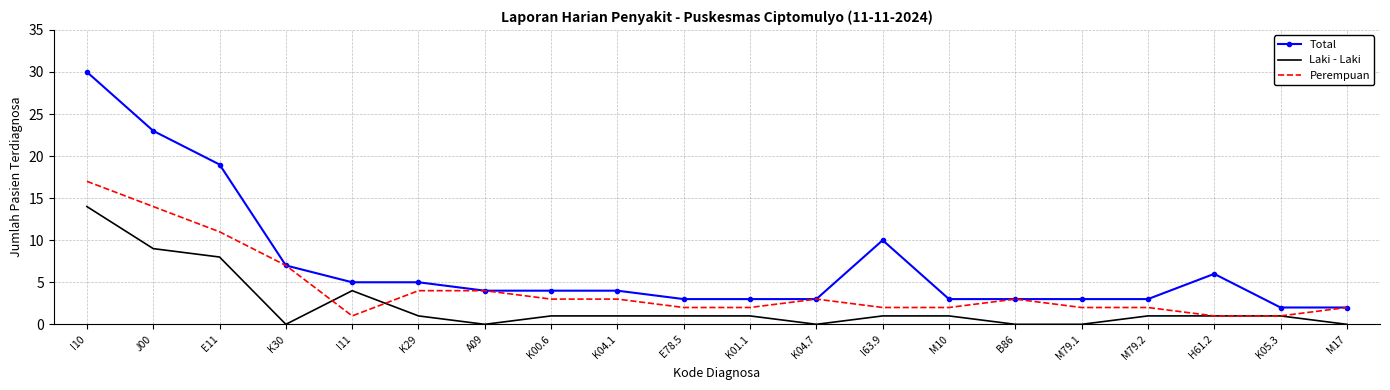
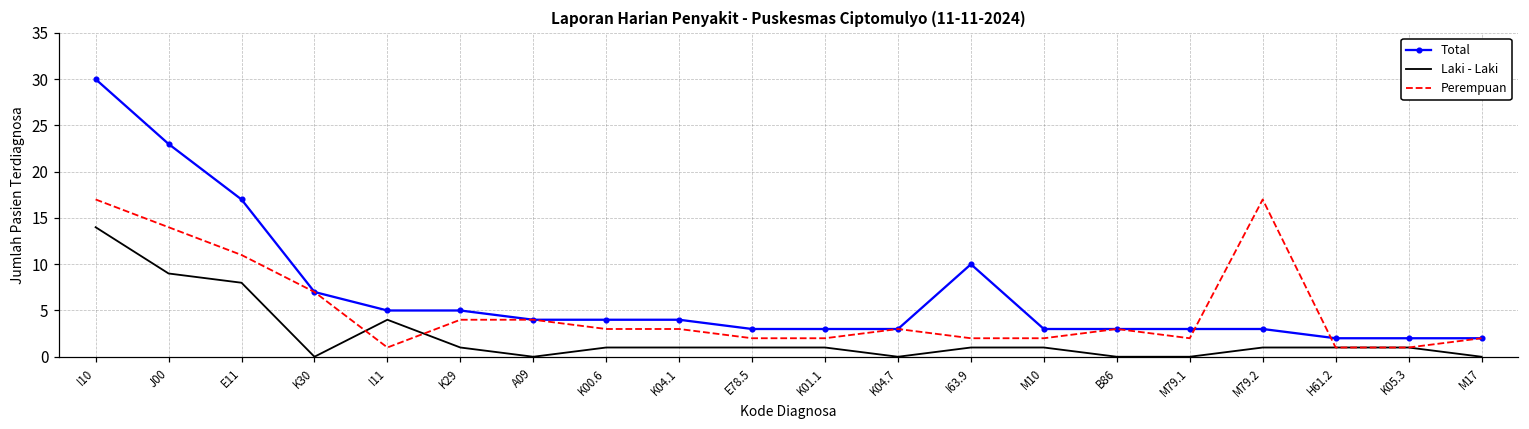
Total, E11: 19 -> 17
Perempuan, M79.2: 2 -> 17
Total, H61.2: 6 -> 2
